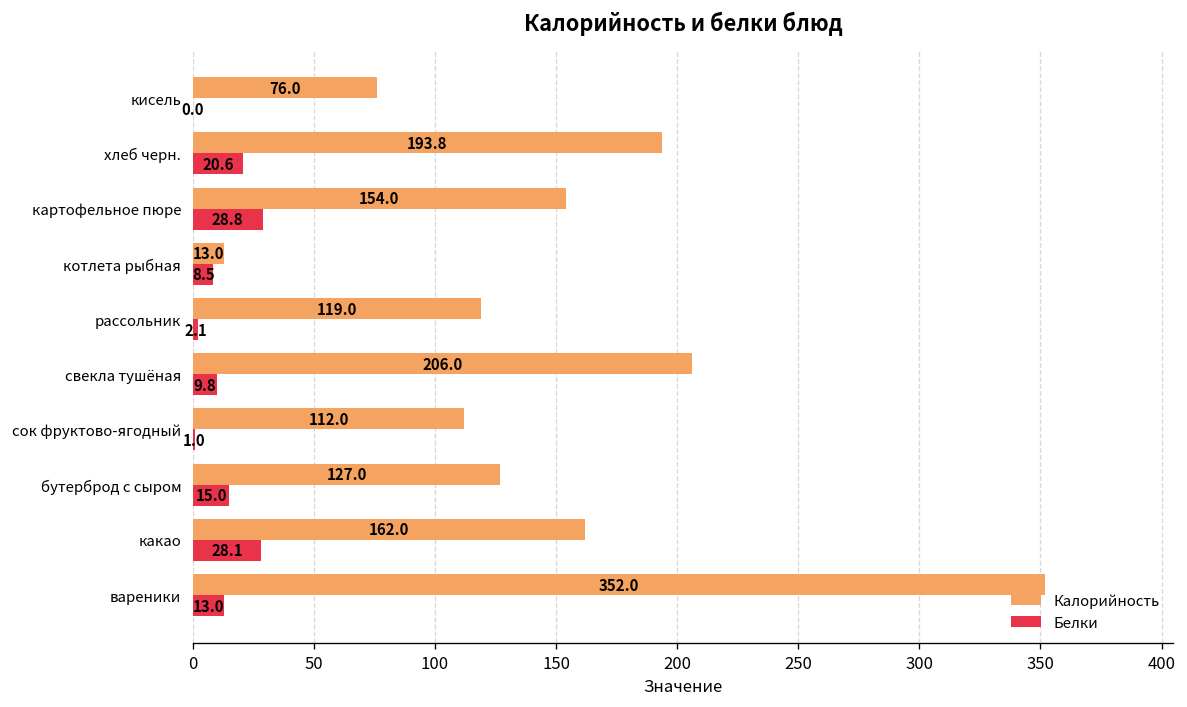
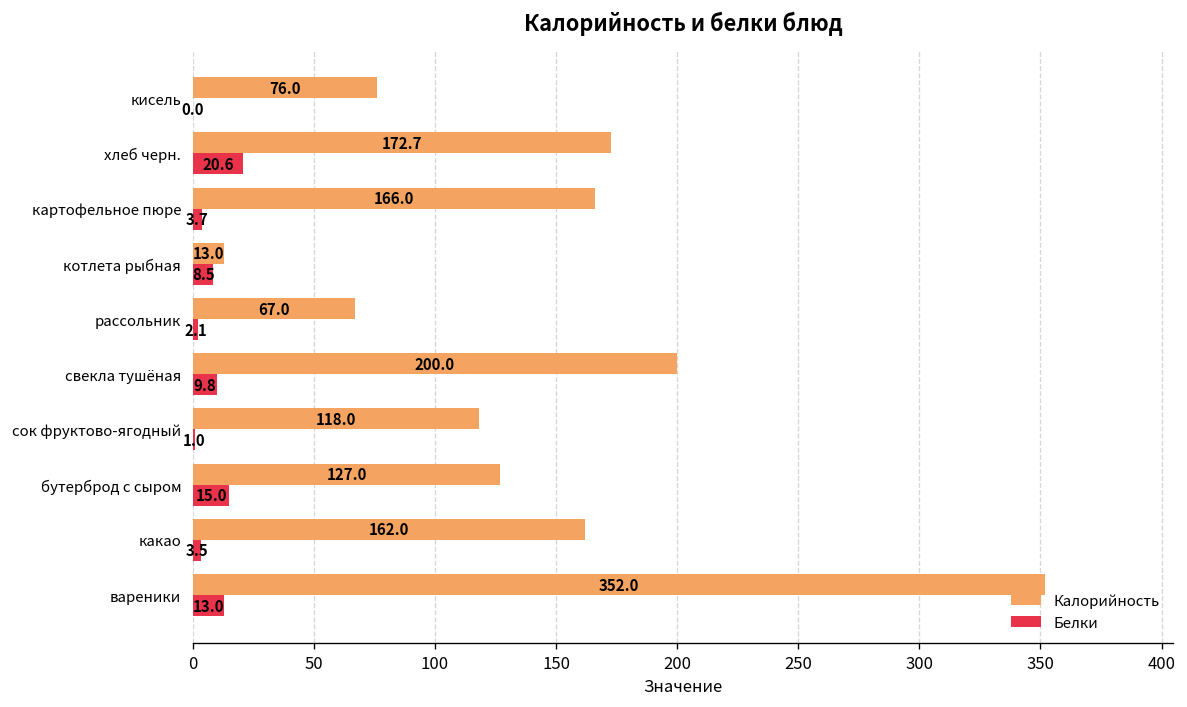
Калорийность, хлеб черн.: 193.8 -> 172.7
Калорийность, картофельное пюре: 154.0 -> 166.0
Белки, картофельное пюре: 28.8 -> 3.7
Калорийность, рассольник: 119.0 -> 67.0
Калорийность, свекла тушёная: 206.0 -> 200.0
Калорийность, сок фруктово-ягодный: 112.0 -> 118.0
Белки, какао: 28.1 -> 3.5
